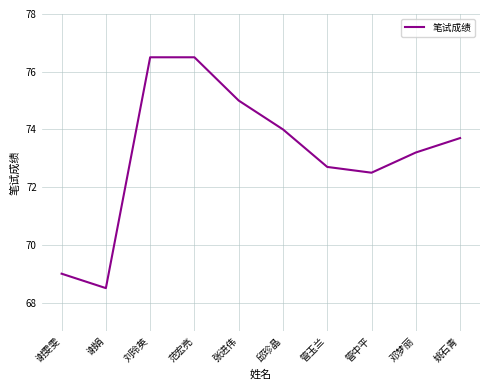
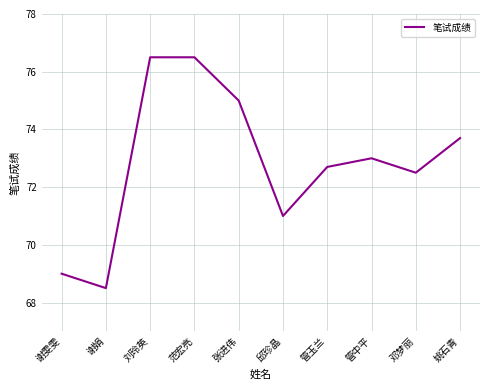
邱珍晶: 74 -> 71
管中平: 72.5 -> 73.0
邓梦丽: 73.2 -> 72.5
